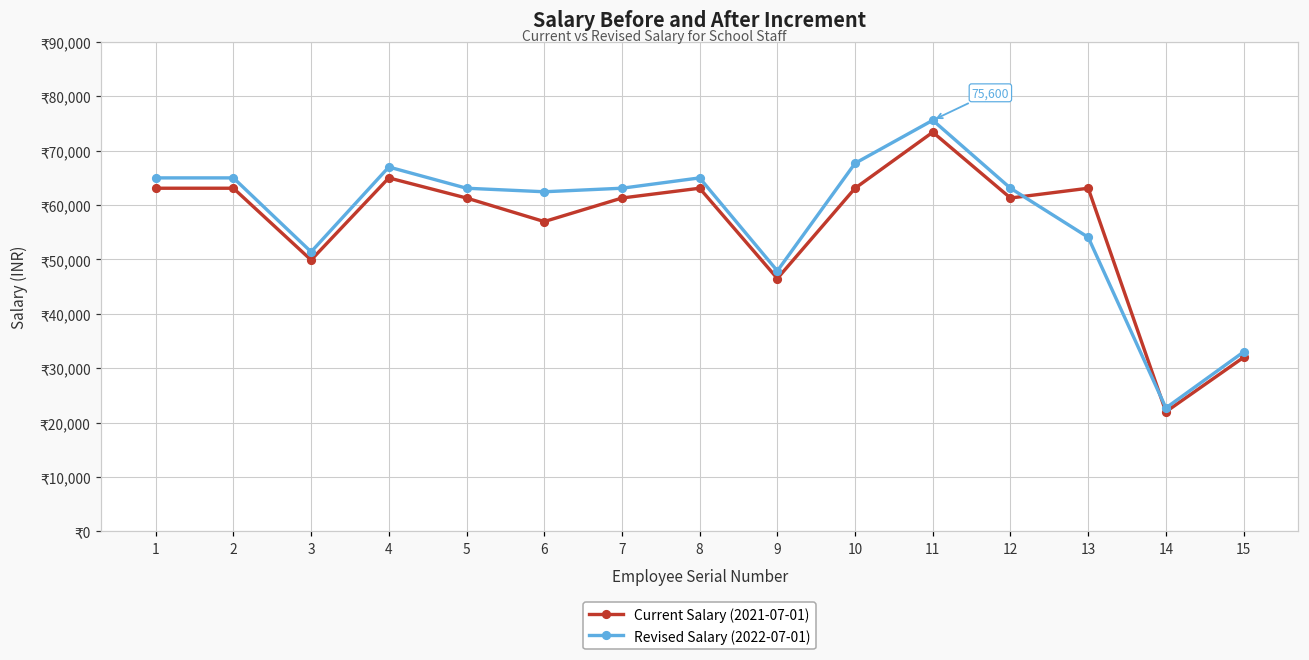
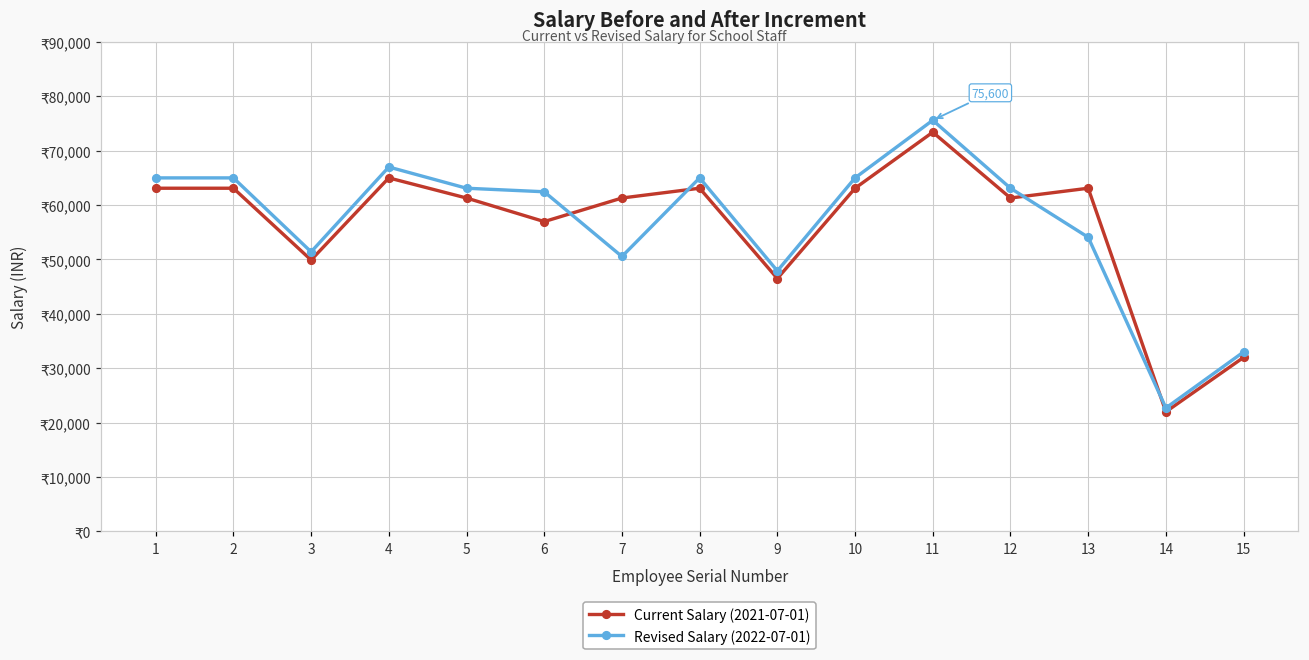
Revised Salary (2022-07-01), 7: ₹63,000 -> ₹51,000
Revised Salary (2022-07-01), 10: ₹68,000 -> ₹65,000
